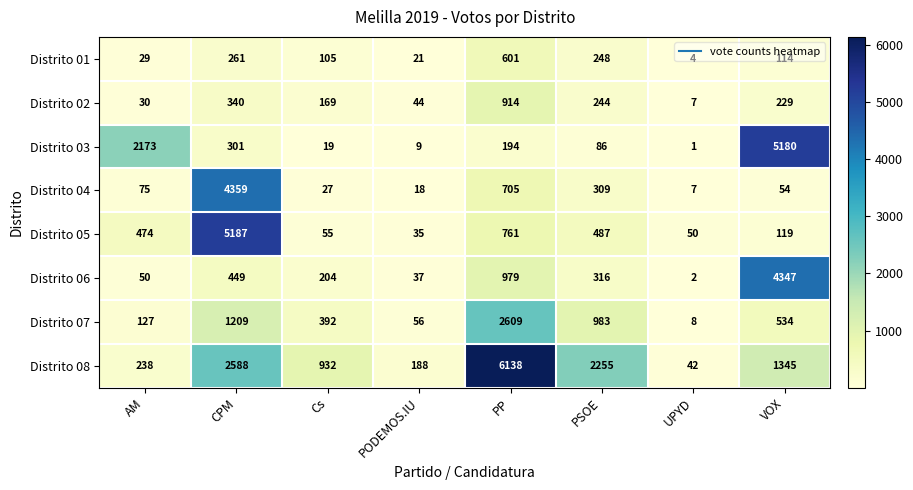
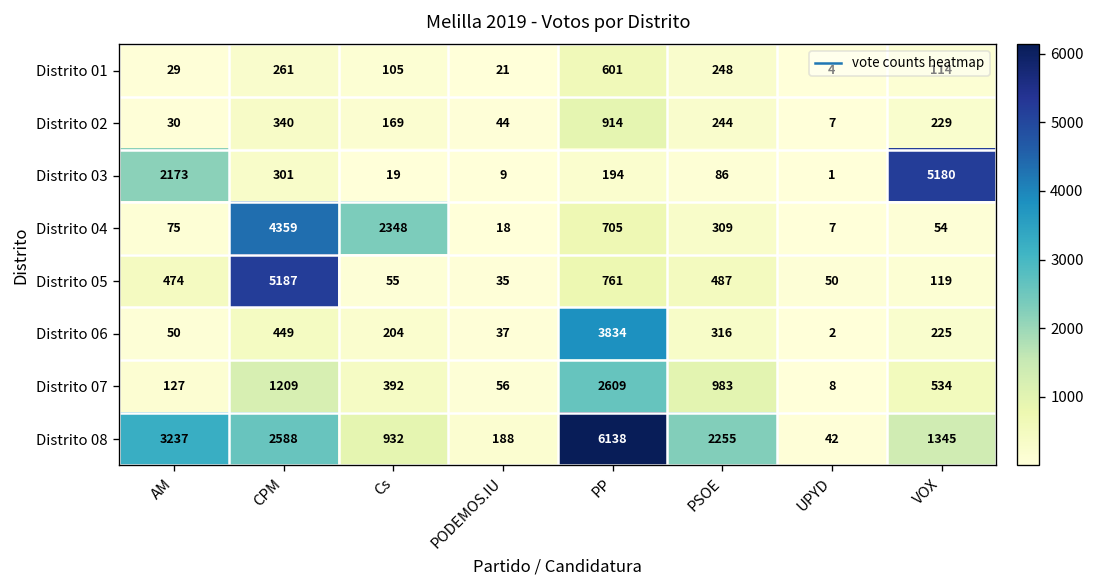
Distrito 04, Cs: 27 -> 2348
Distrito 06, PP: 979 -> 3834
Distrito 06, VOX: 4347 -> 225
Distrito 08, AM: 238 -> 3237
